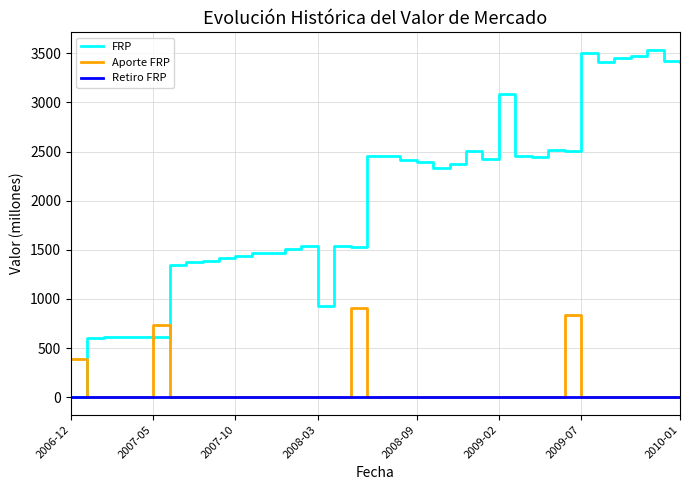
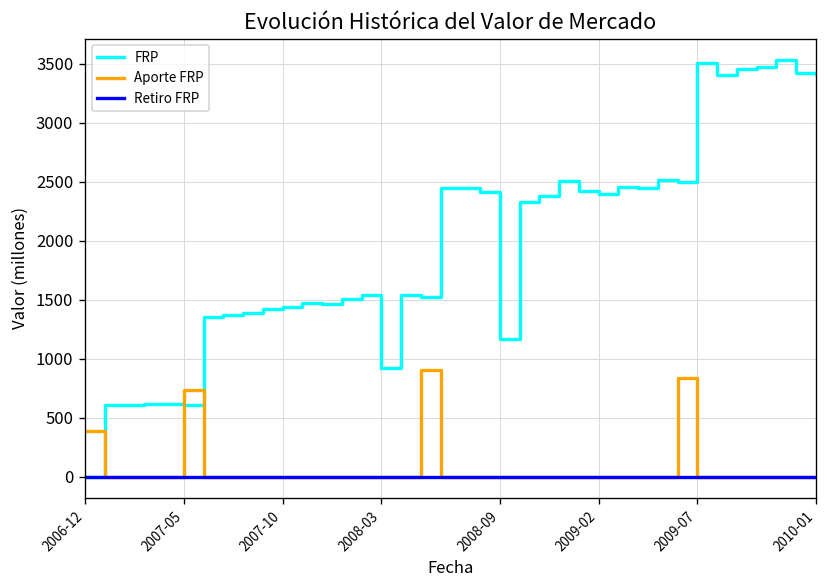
FRP, 2008-09: 2400 -> 1200
FRP, 2009-02: 3100 -> 2400
